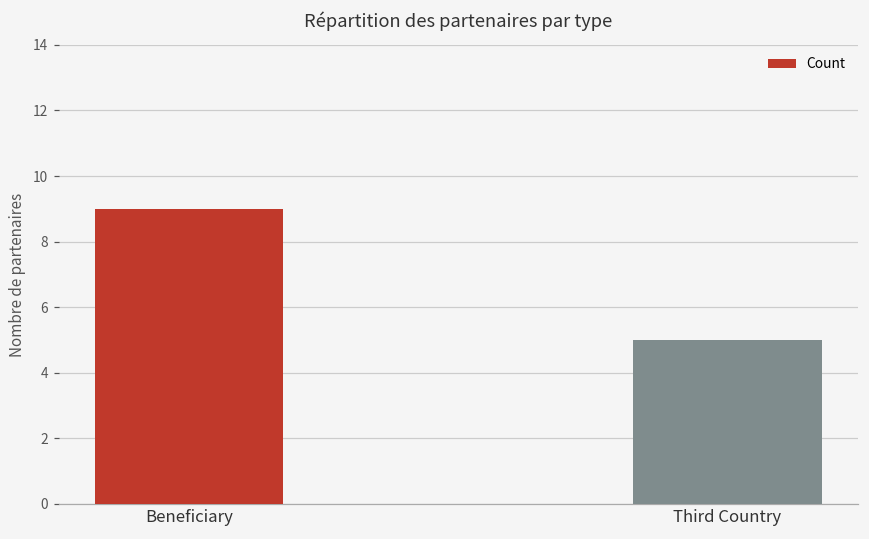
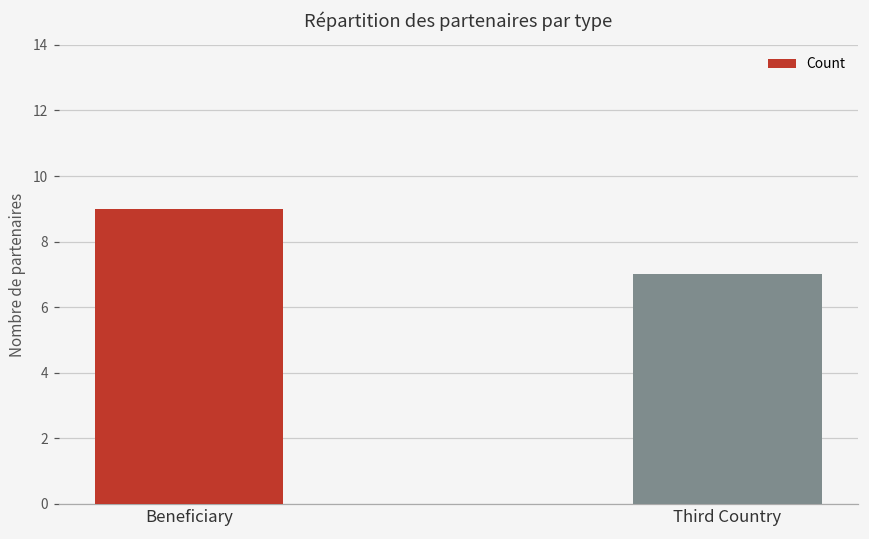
Third Country: 5 -> 7
